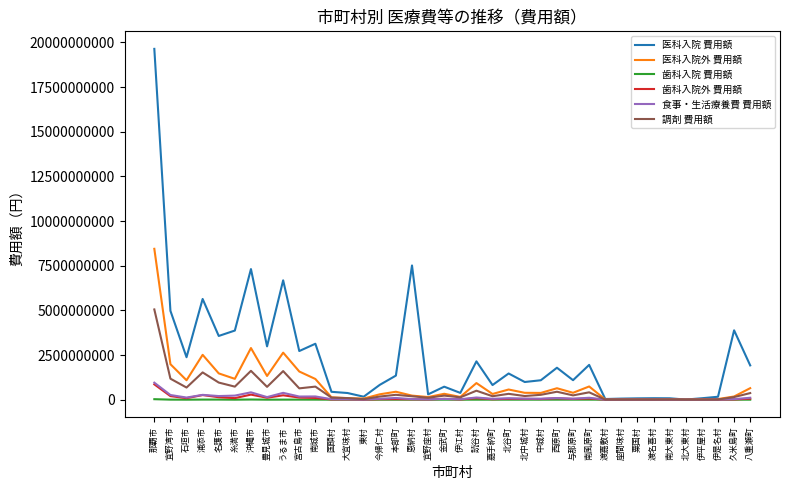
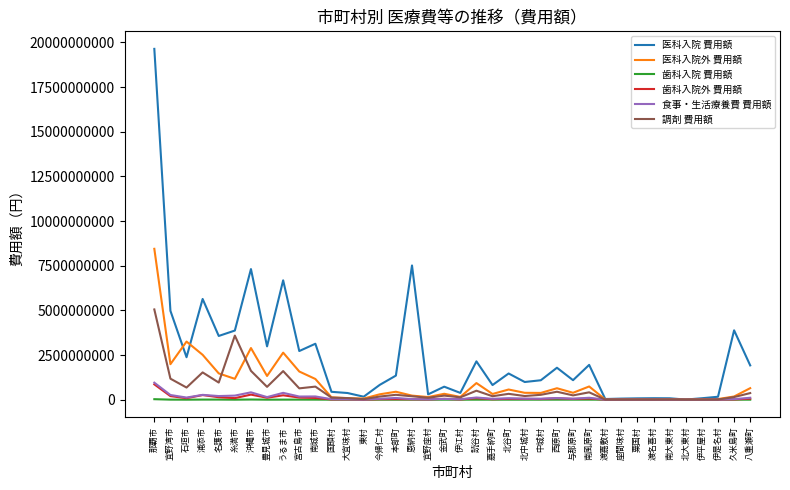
医科入院外 費用額, 石垣市: 1100000000 -> 3300000000
調剤 費用額, 糸満市: 700000000 -> 3600000000
